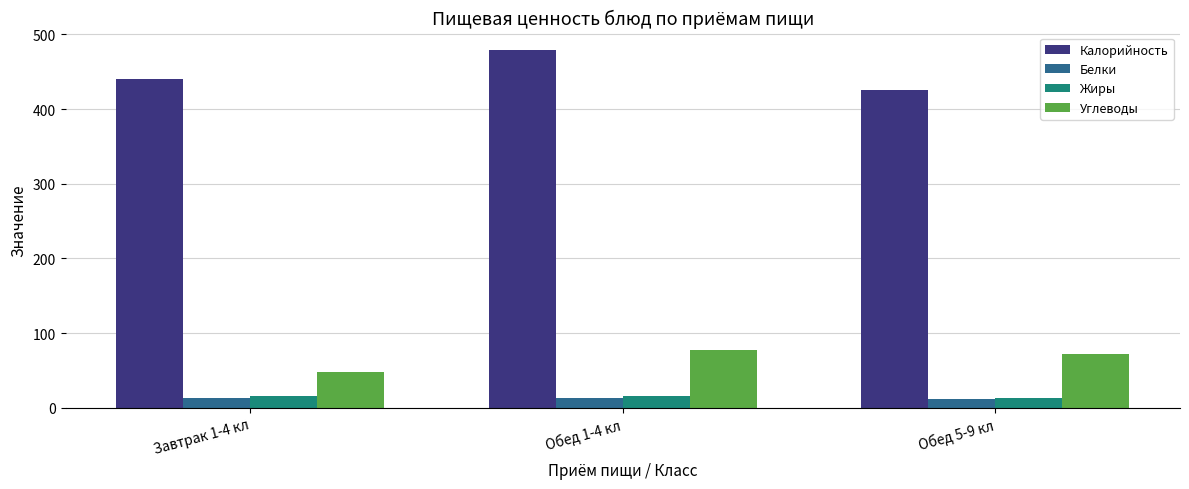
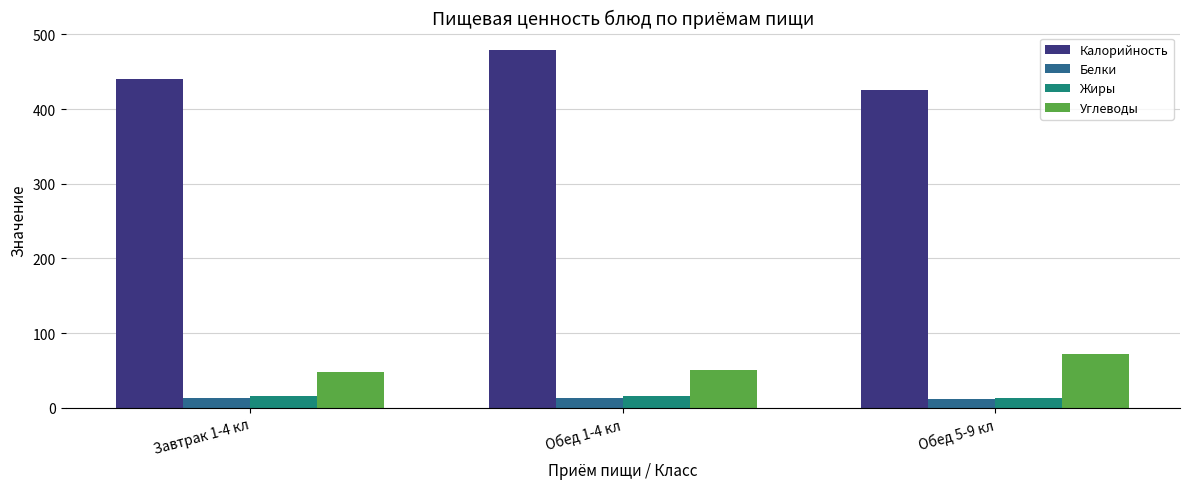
Углеводы, Обед 1-4 кл: 80 -> 50
